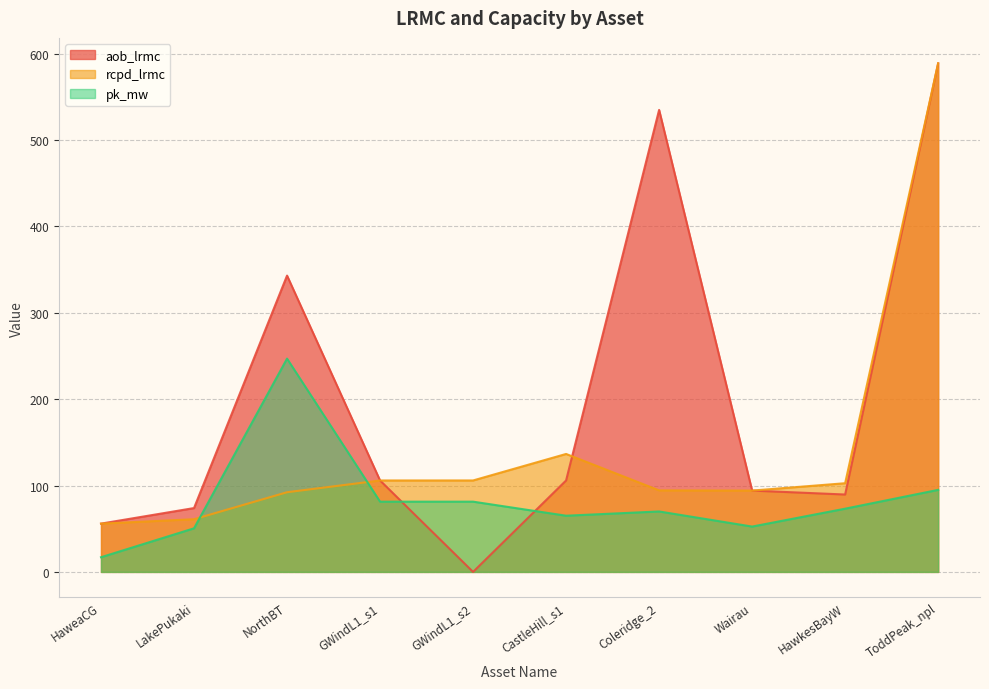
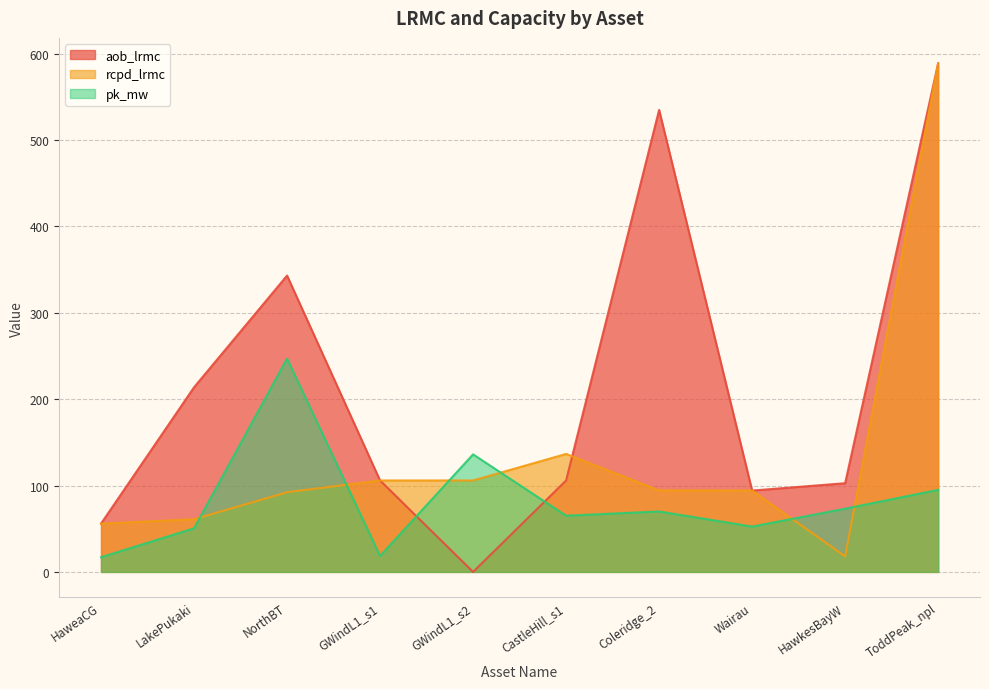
aob_lrmc, LakePukaki: 70 -> 210
pk_mw, GWindL1_s1: 80 -> 20
pk_mw, GWindL1_s2: 80 -> 140
aob_lrmc, HawkesBayW: 90 -> 100
rcpd_lrmc, HawkesBayW: 100 -> 20
